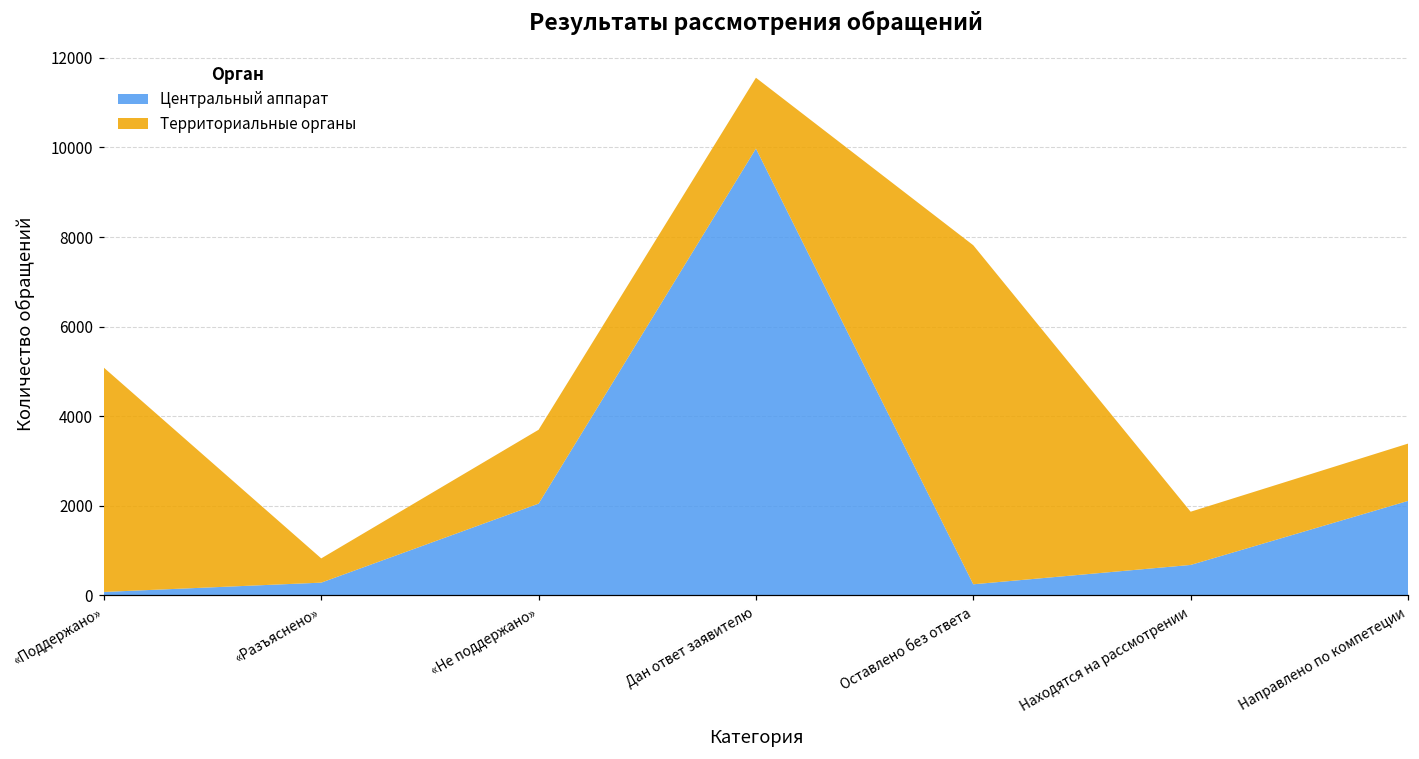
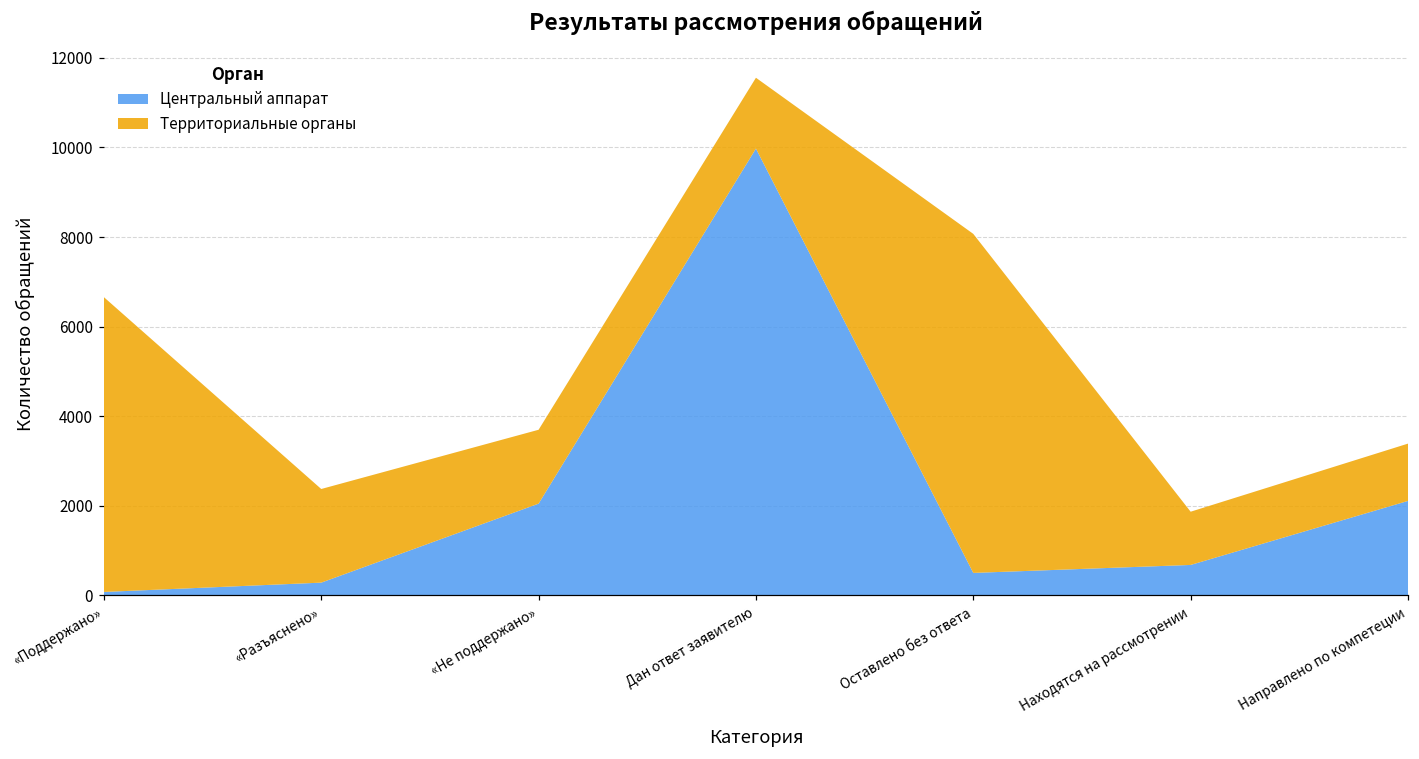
Территориальные органы, «Поддержано»: 5000 -> 6600
Территориальные органы, «Разъяснено»: 500 -> 2100
Центральный аппарат, Оставлено без ответа: 200 -> 500
